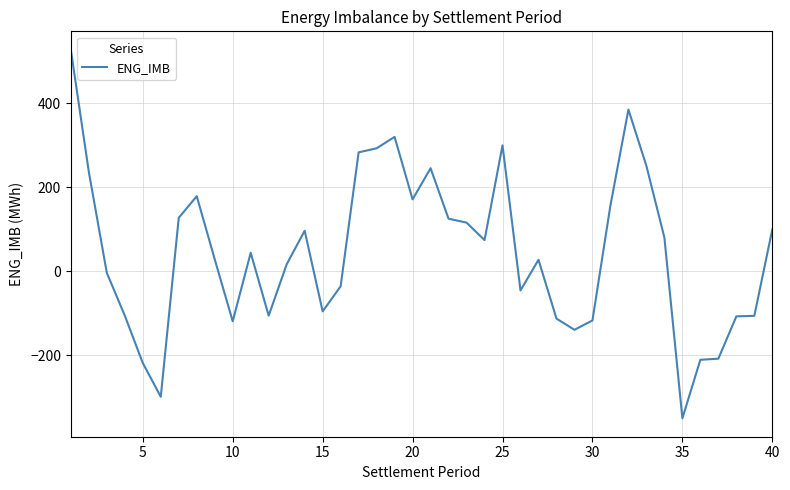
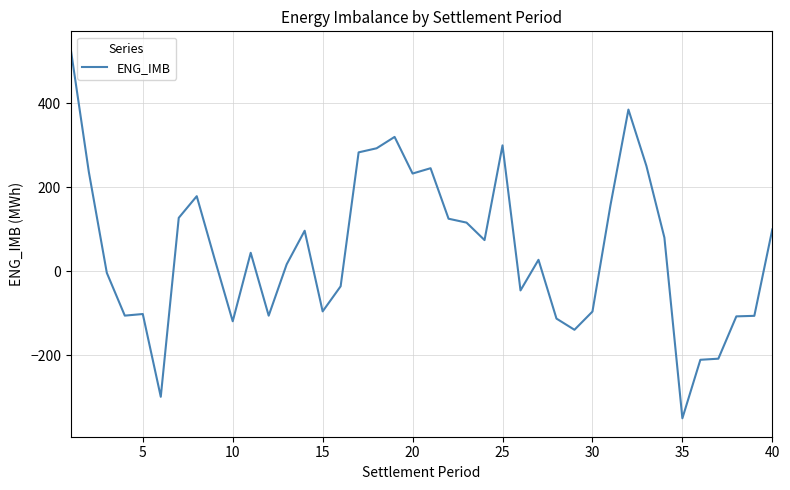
5: -220 -> -100
20: 170 -> 230
30: -120 -> -100
